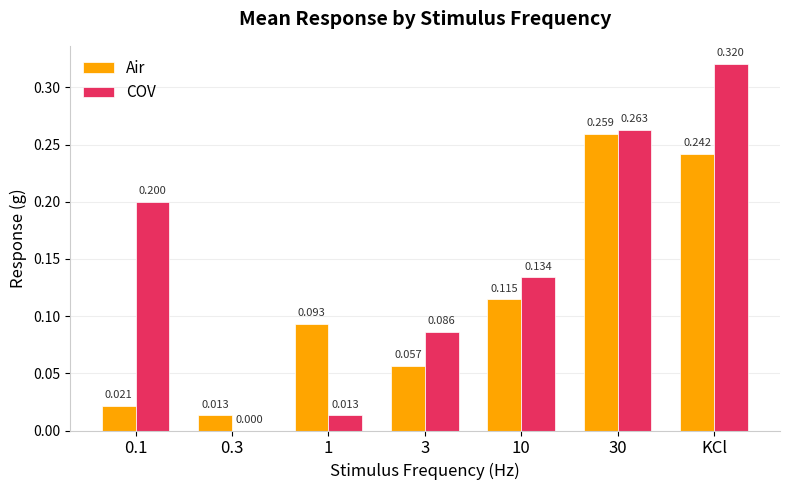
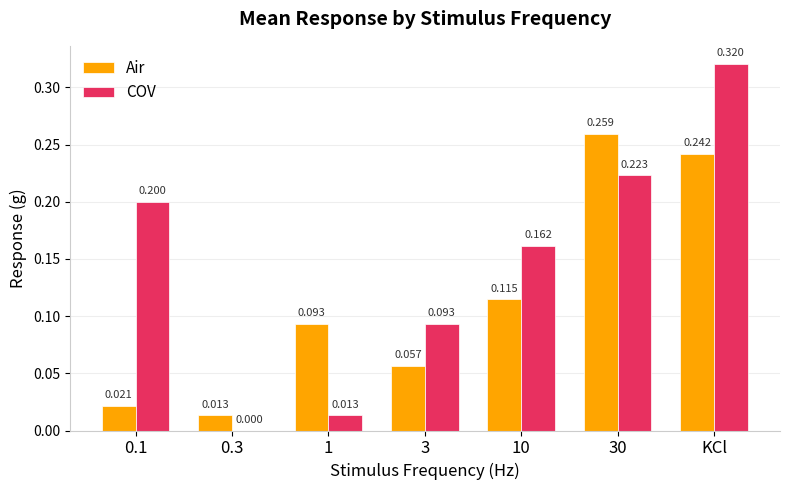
COV, 3: 0.086 -> 0.093
COV, 10: 0.134 -> 0.162
COV, 30: 0.263 -> 0.223
